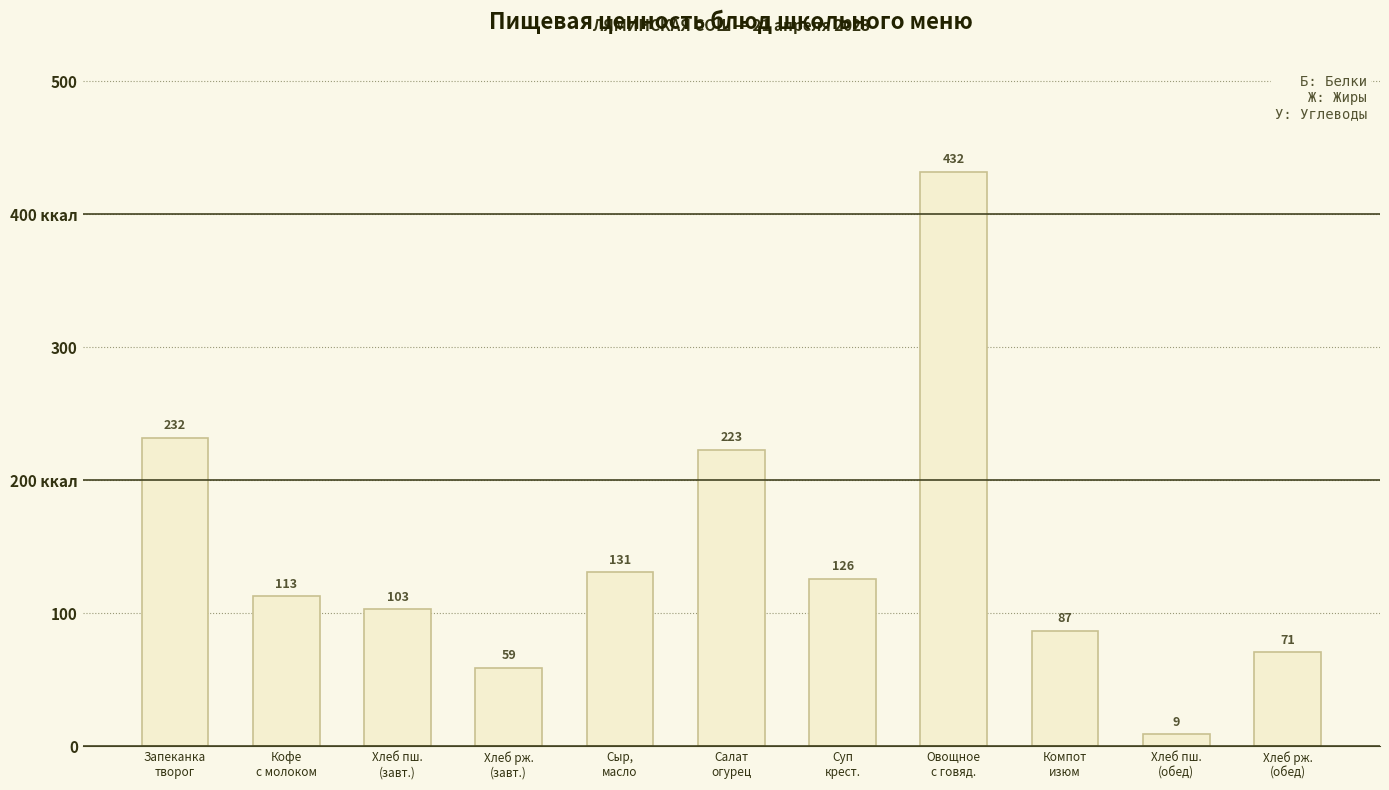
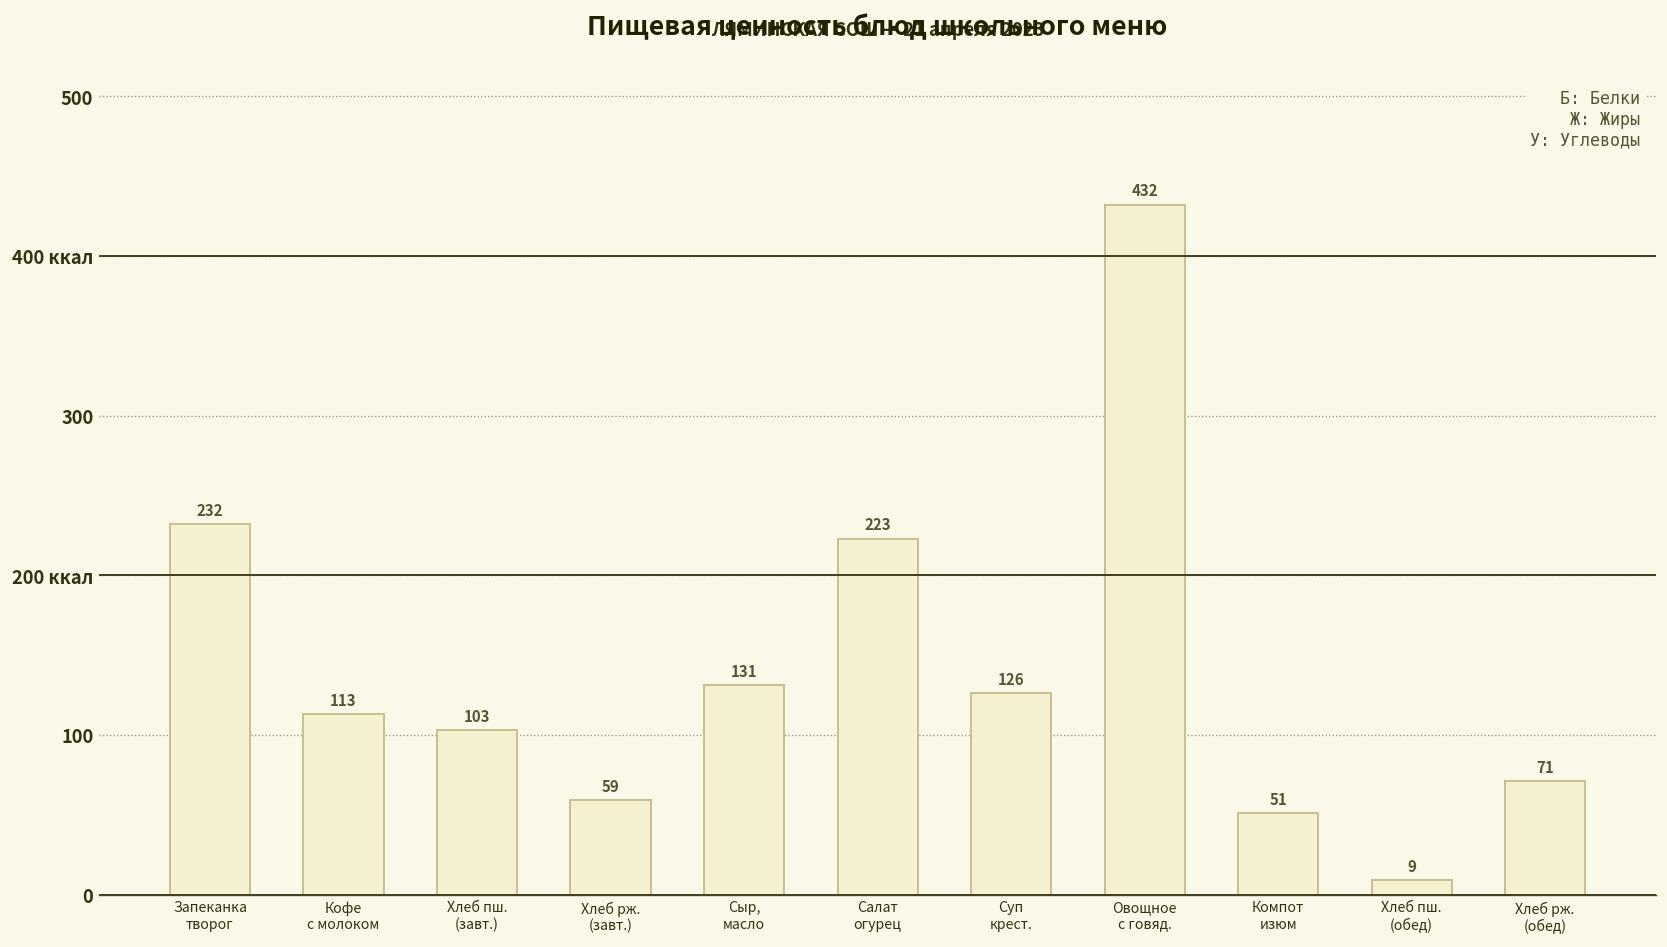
Компот изюм: 87 -> 51
